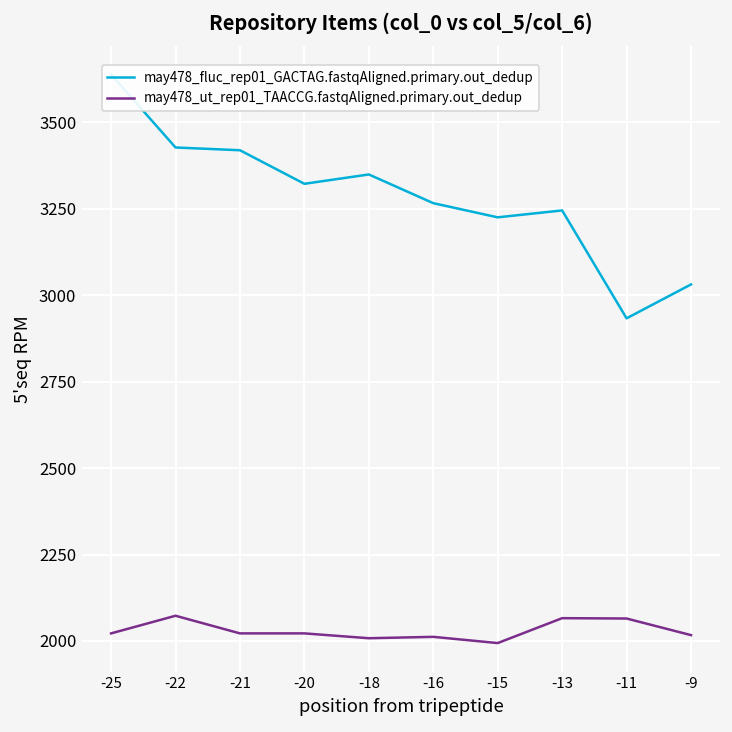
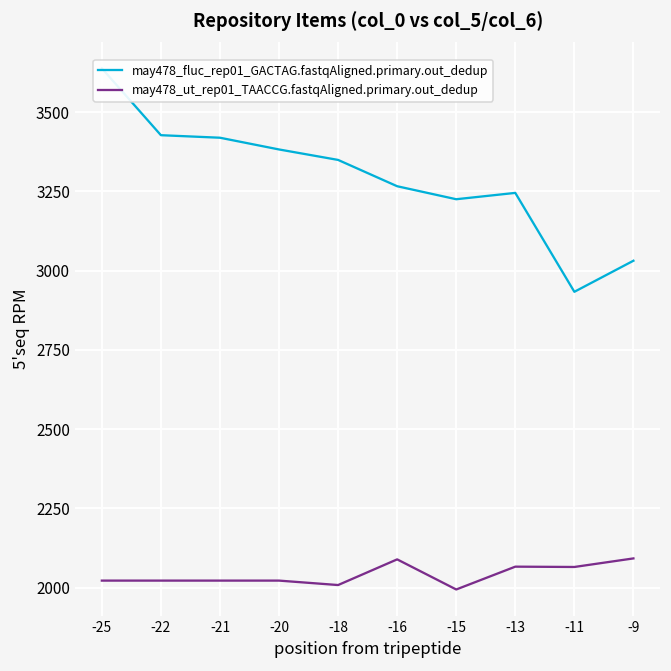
may478_ut_rep01_TAACCG.fastqAligned.primary.out_dedup, -22: 2070 -> 2020
may478_fluc_rep01_GACTAG.fastqAligned.primary.out_dedup, -20: 3320 -> 3380
may478_ut_rep01_TAACCG.fastqAligned.primary.out_dedup, -16: 2010 -> 2090
may478_ut_rep01_TAACCG.fastqAligned.primary.out_dedup, -9: 2020 -> 2090
